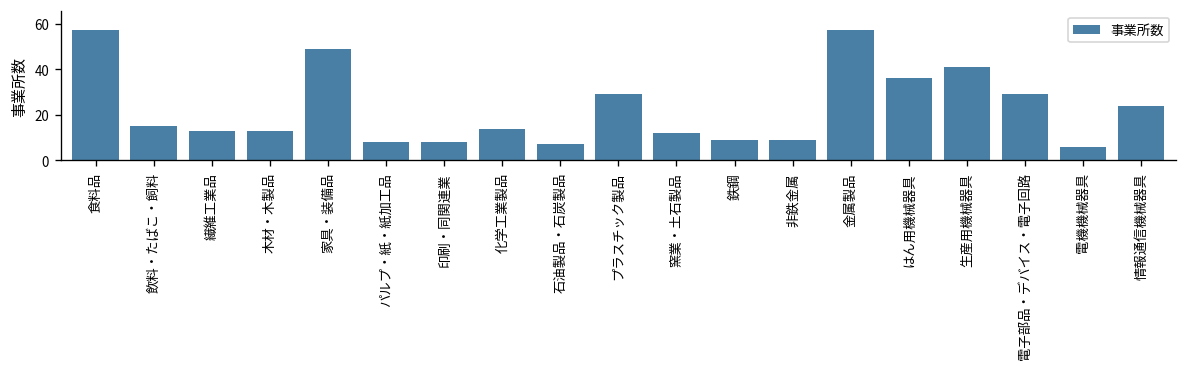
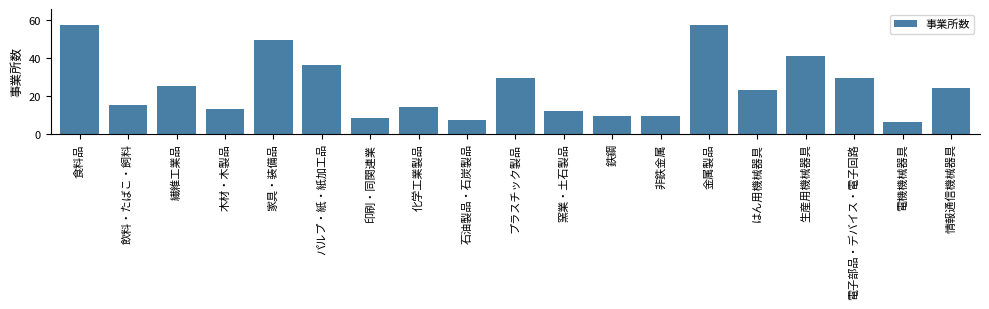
繊維工業品: 13 -> 25
パルプ・紙・紙加工品: 8 -> 36
はん用機械器具: 36 -> 23
